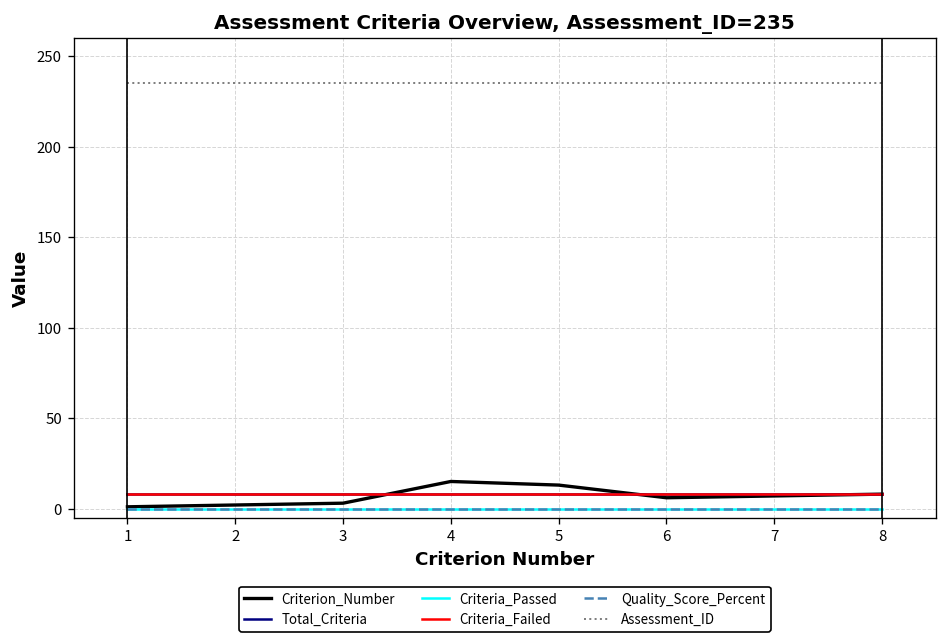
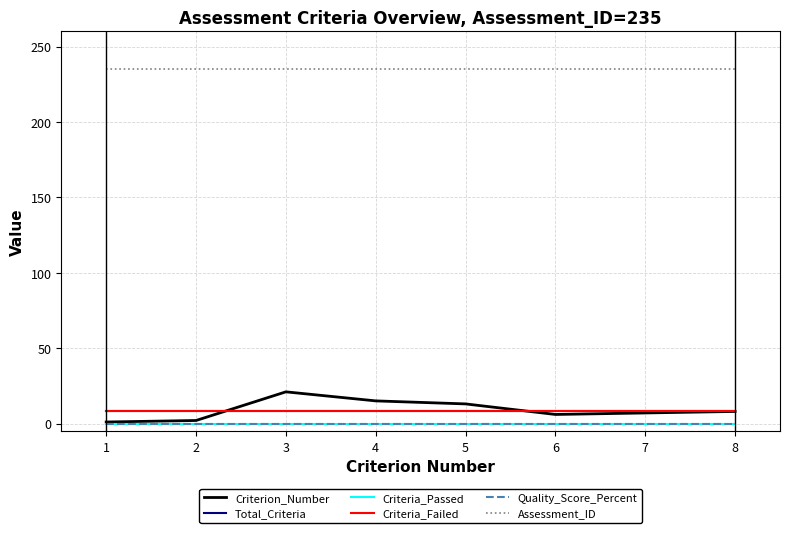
Criterion_Number, 3: 3 -> 21
